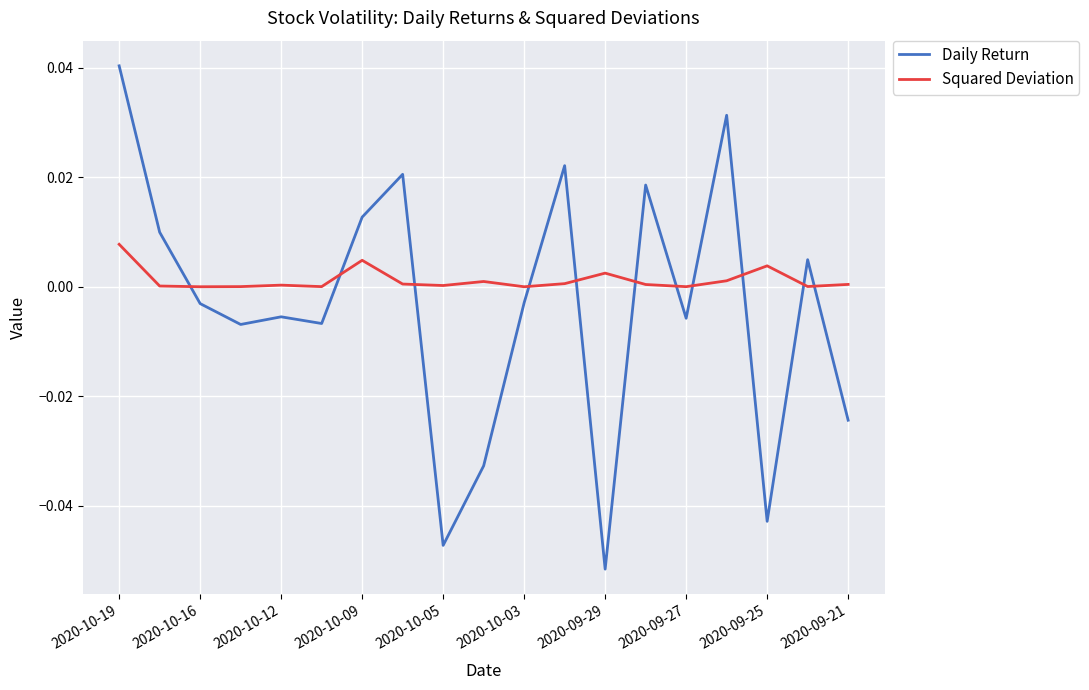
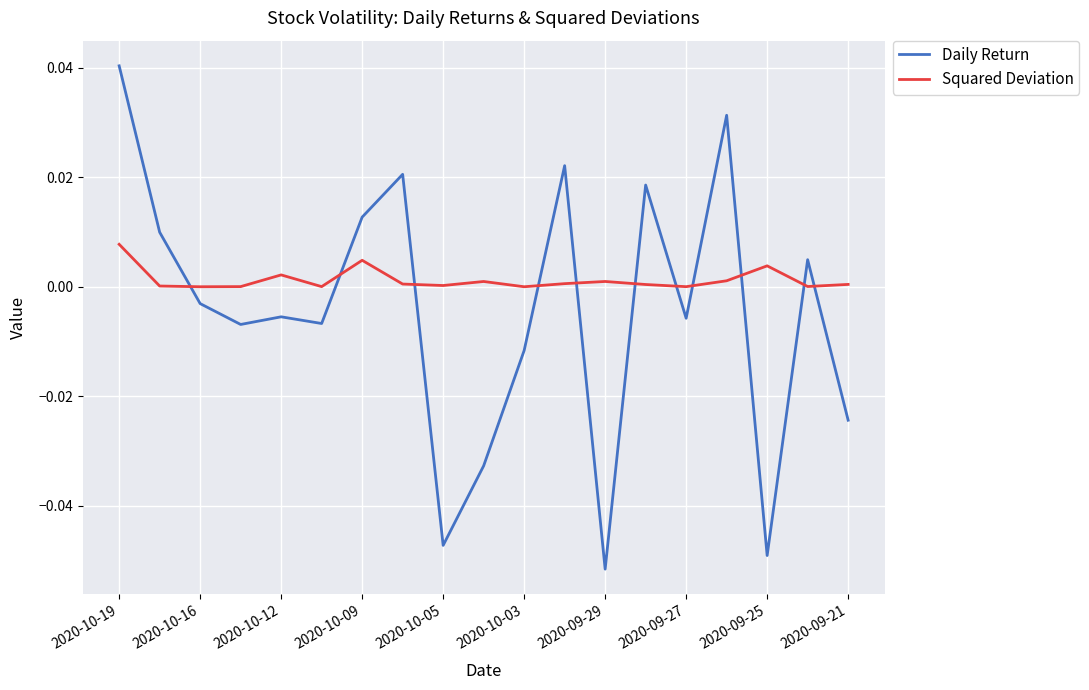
Squared Deviation, 2020-10-12: 0.000 -> 0.002
Daily Return, 2020-10-03: -0.003 -> -0.012
Squared Deviation, 2020-09-29: 0.002 -> 0.001
Daily Return, 2020-09-25: -0.043 -> -0.049
